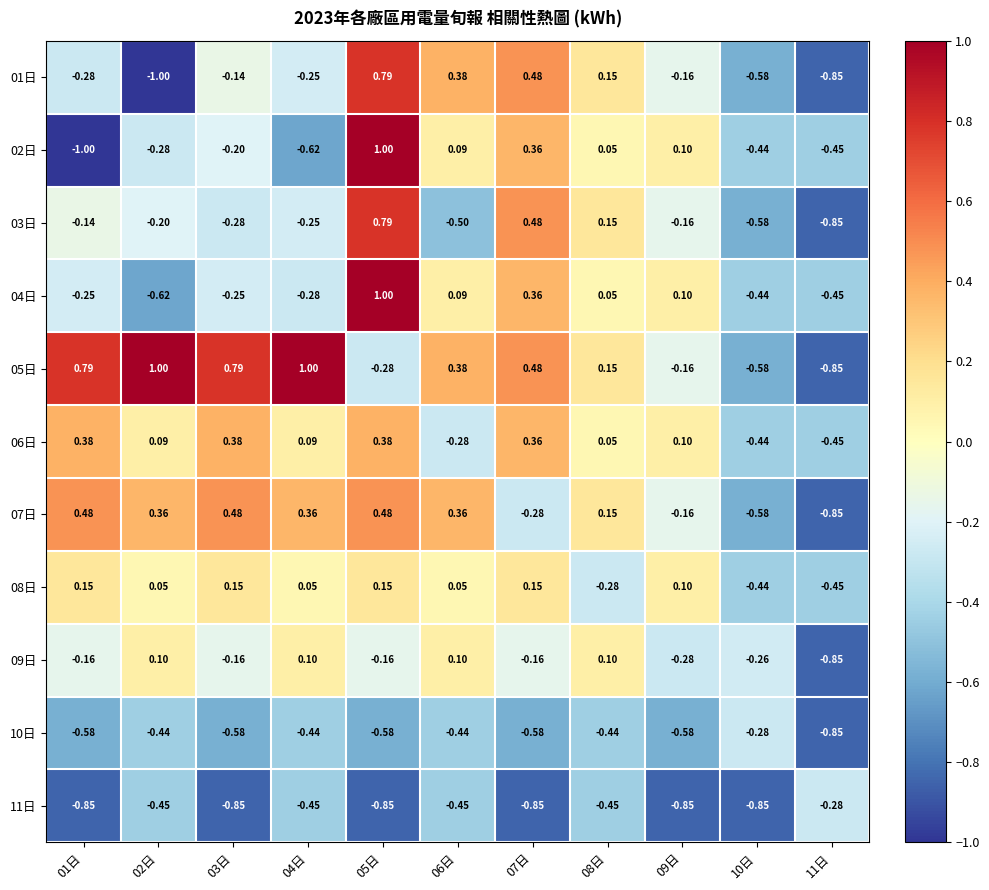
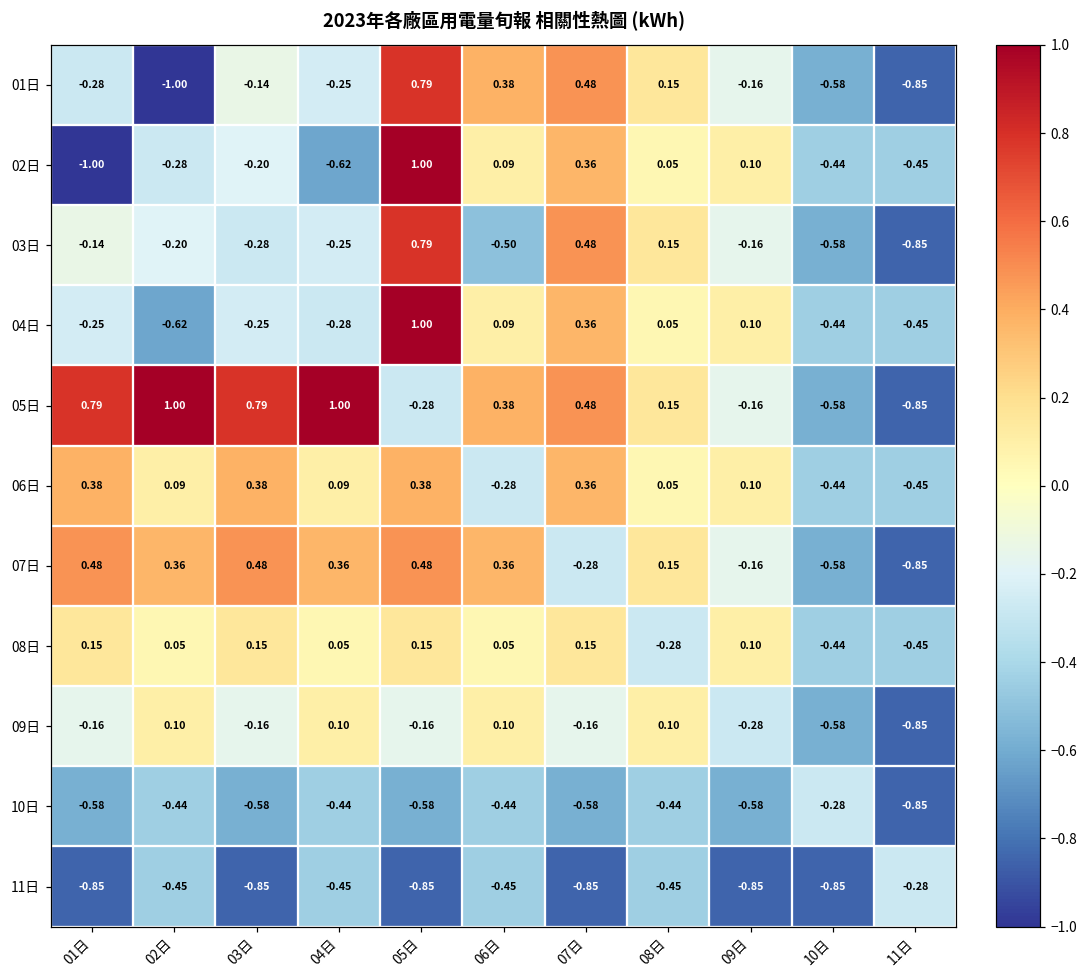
09日, 10日: -0.26 -> -0.58
